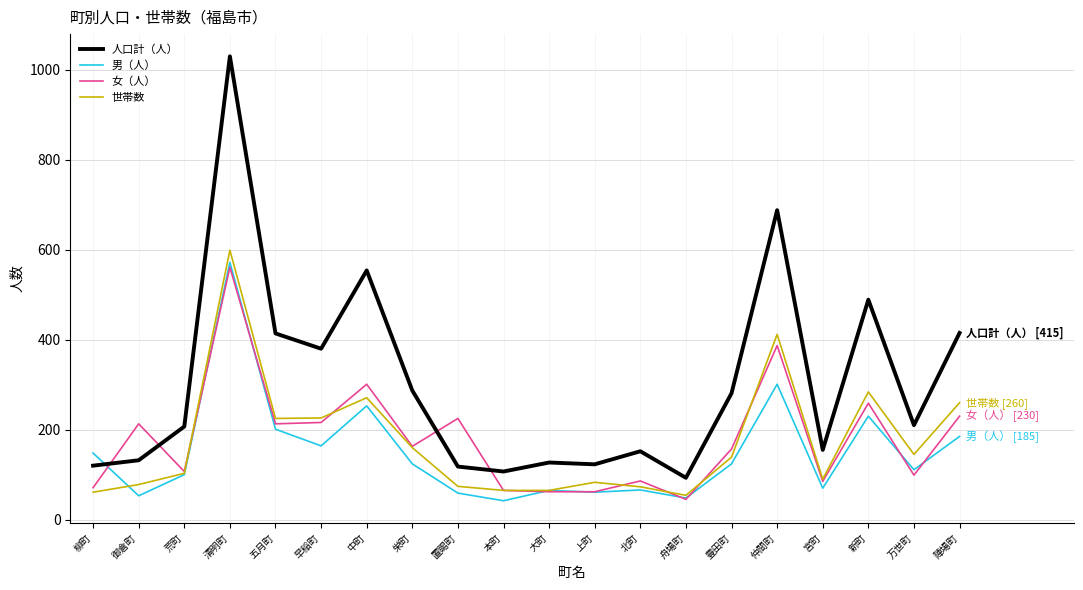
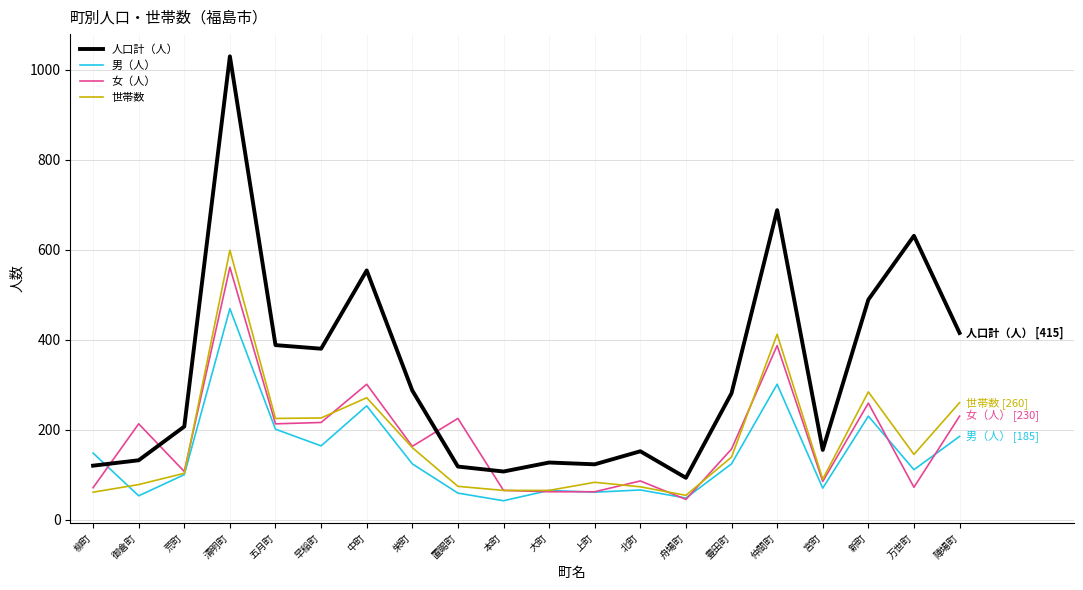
男（人）, 清明町: 570 -> 470
人口計（人）, 五月町: 410 -> 390
人口計（人）, 万世町: 210 -> 630
女（人）, 万世町: 100 -> 70
